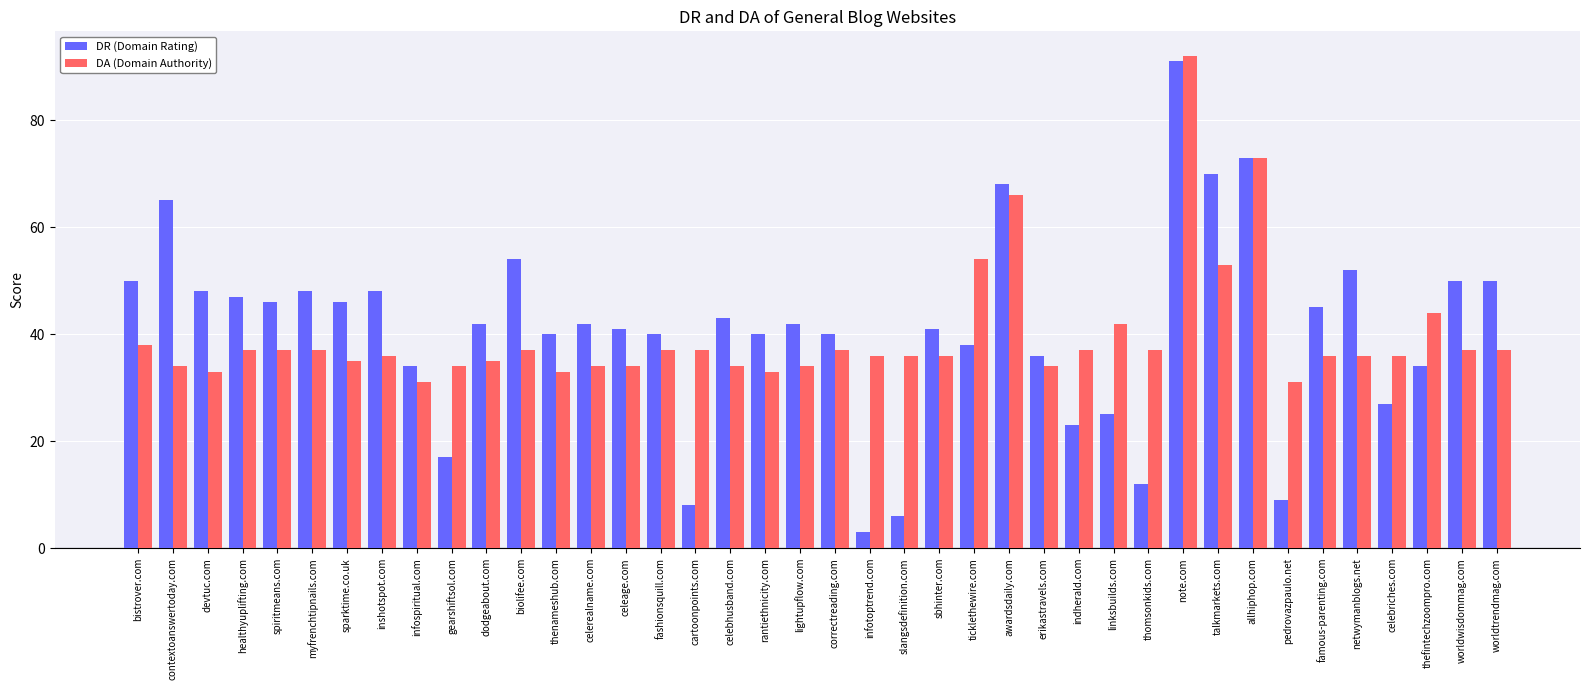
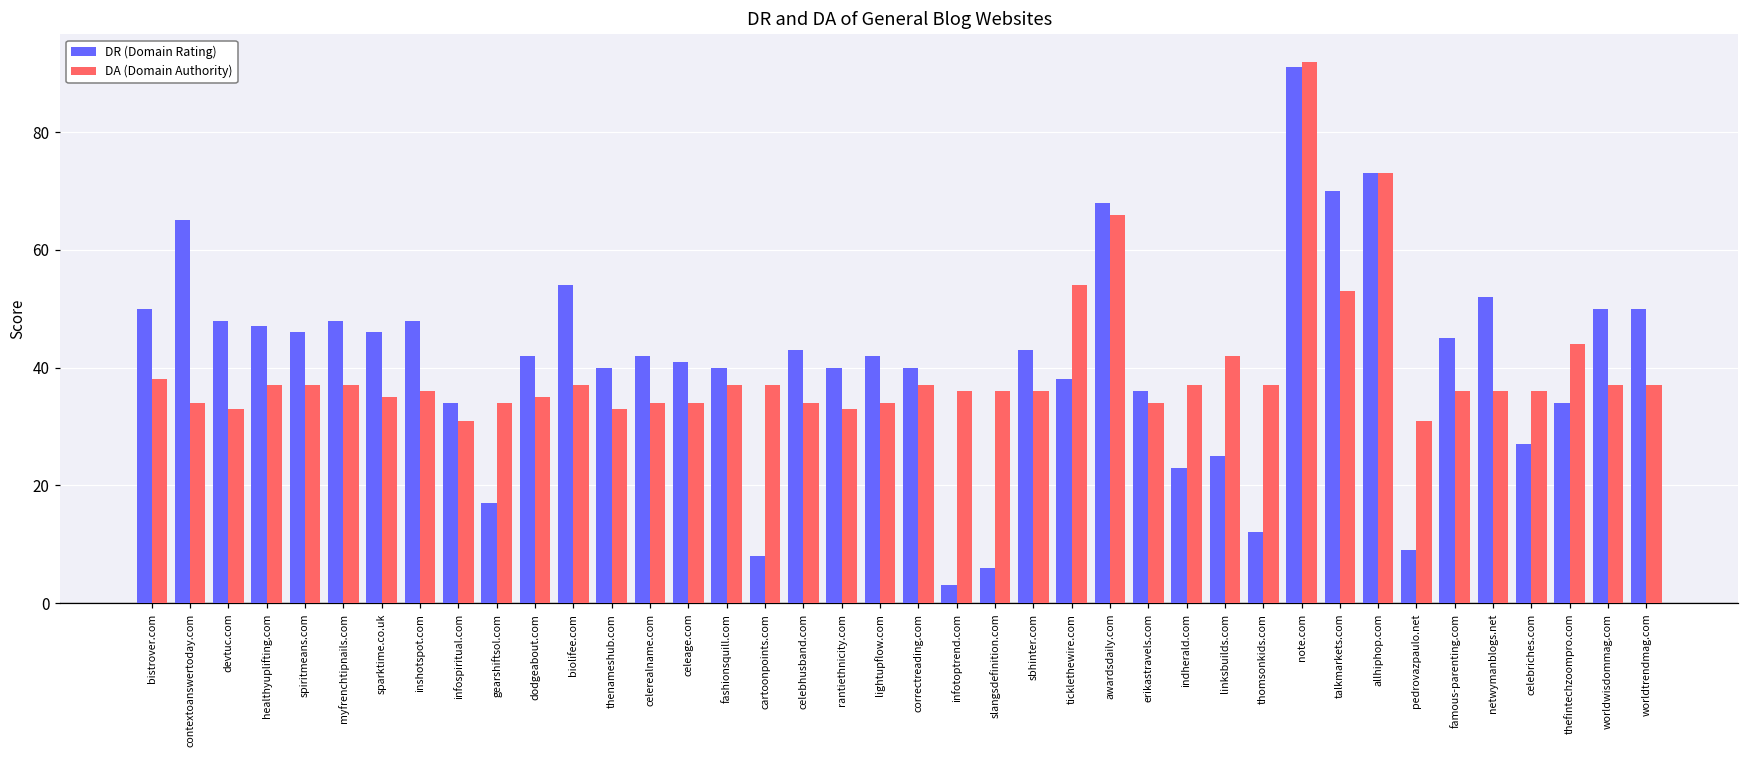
DR (Domain Rating), sbhinter.com: 41 -> 43
